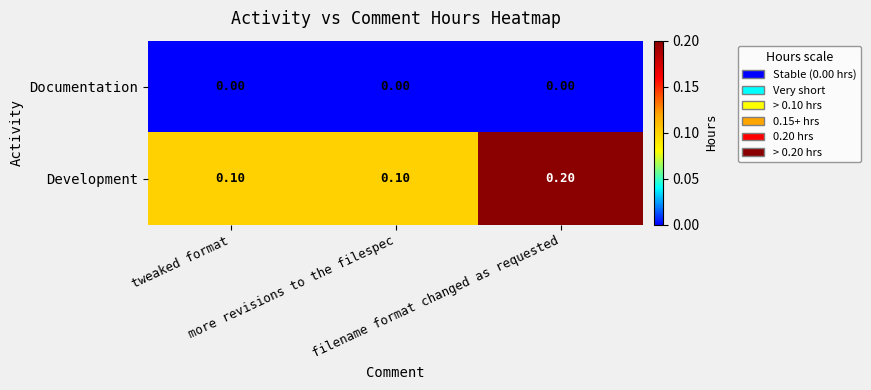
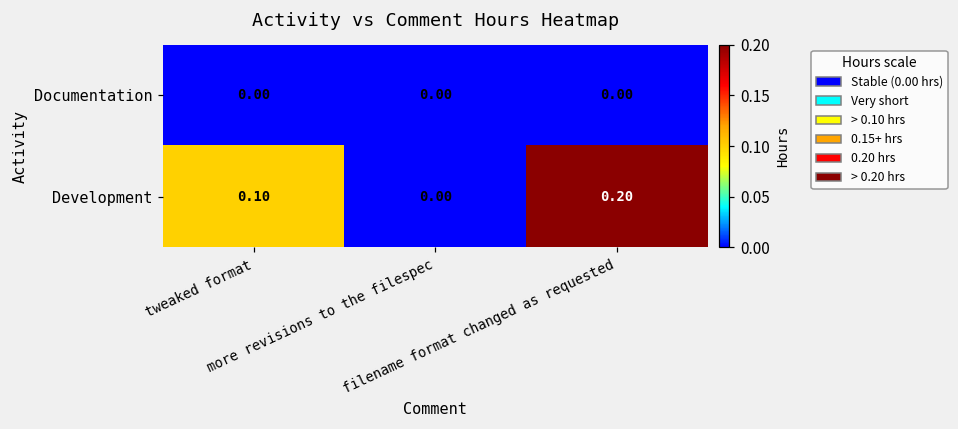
Development, more revisions to the filespec: 0.10 -> 0.00
